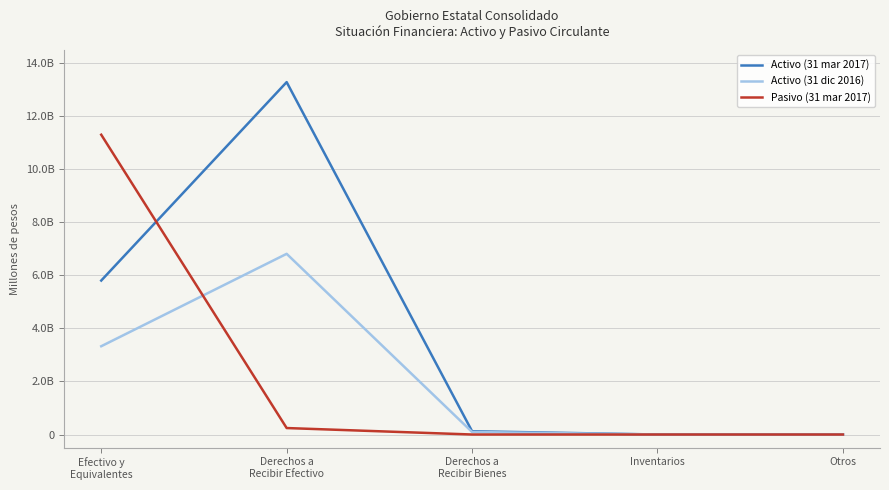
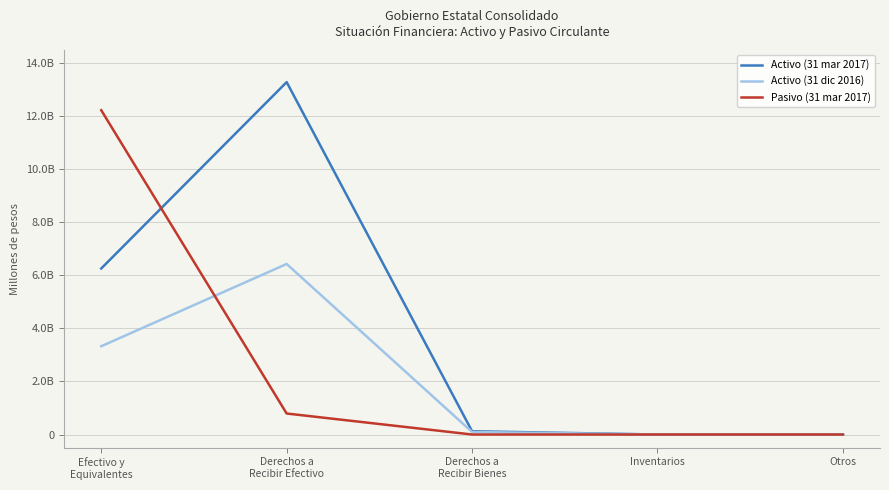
Activo (31 mar 2017), Efectivo y Equivalentes: 5800000000 -> 6300000000
Pasivo (31 mar 2017), Efectivo y Equivalentes: 11300000000 -> 12200000000
Activo (31 dic 2016), Derechos a Recibir Efectivo: 6800000000 -> 6400000000
Pasivo (31 mar 2017), Derechos a Recibir Efectivo: 200000000 -> 800000000
